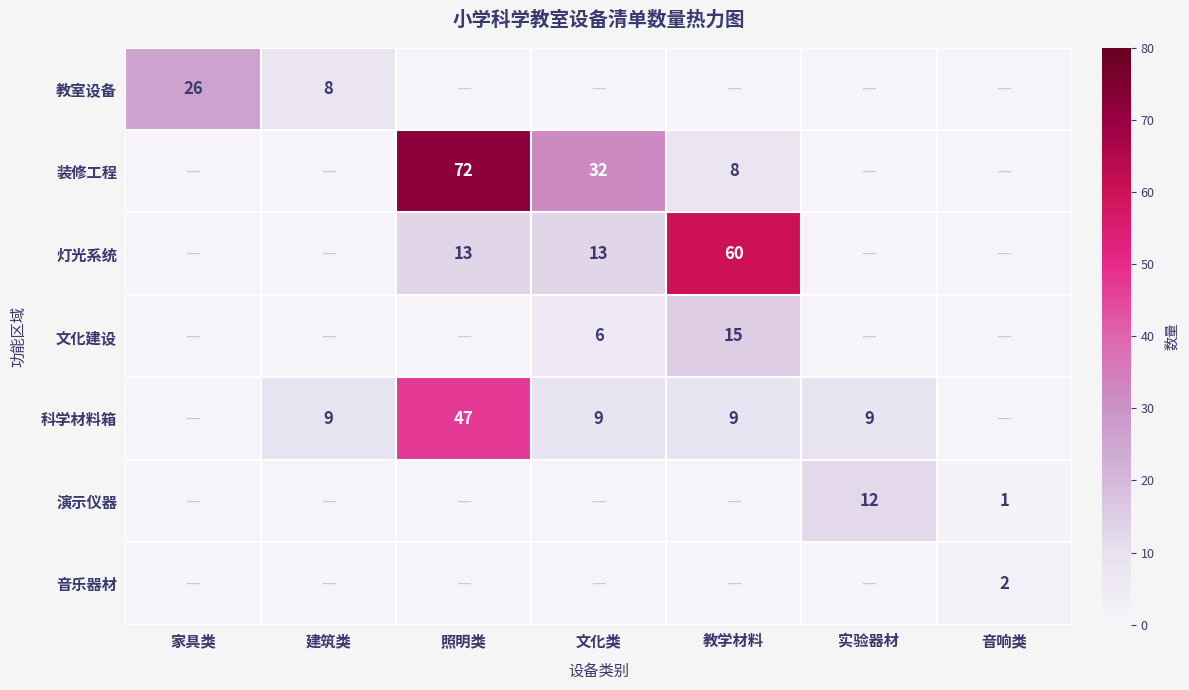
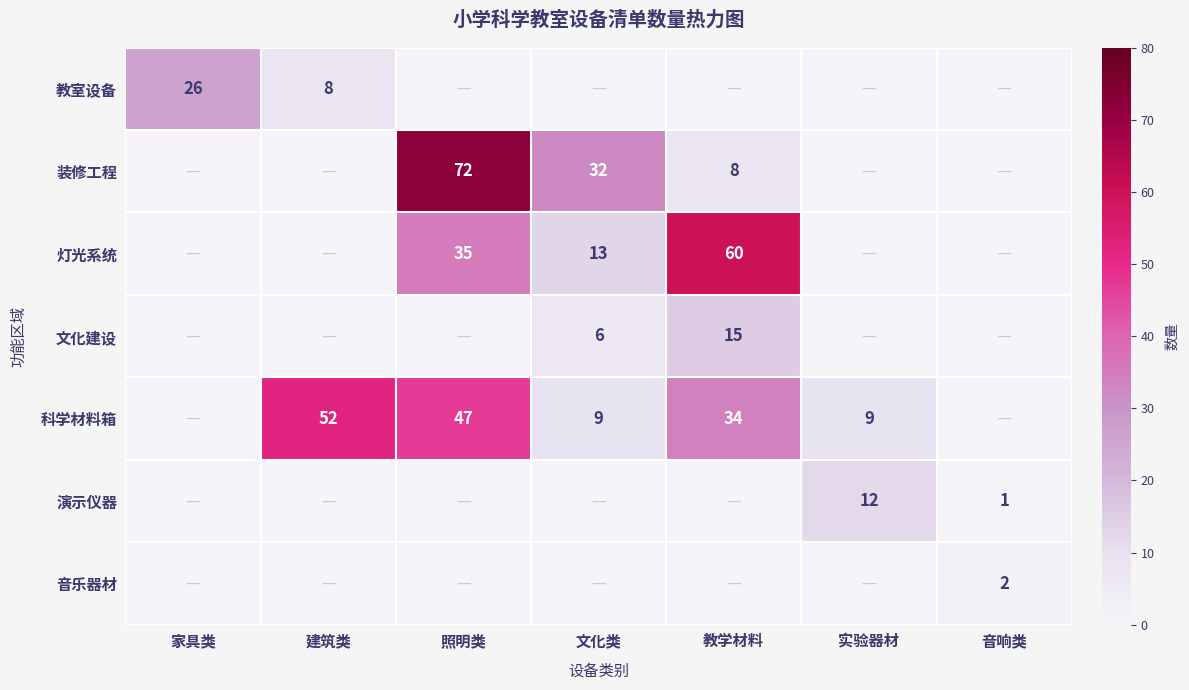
灯光系统, 照明类: 13 -> 35
科学材料箱, 建筑类: 9 -> 52
科学材料箱, 教学材料: 9 -> 34
